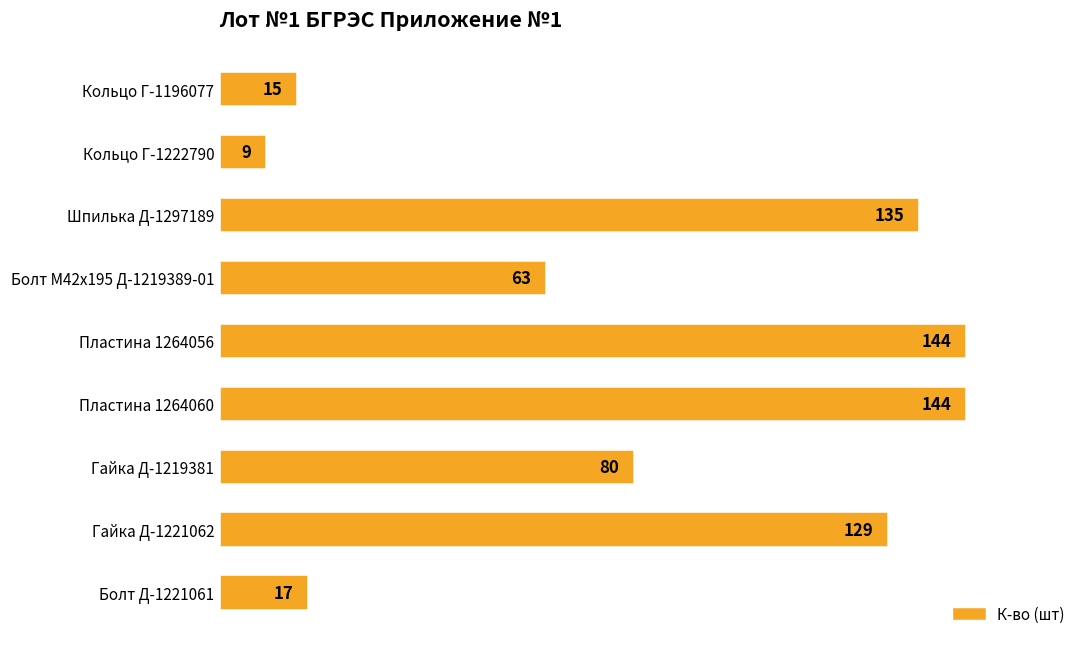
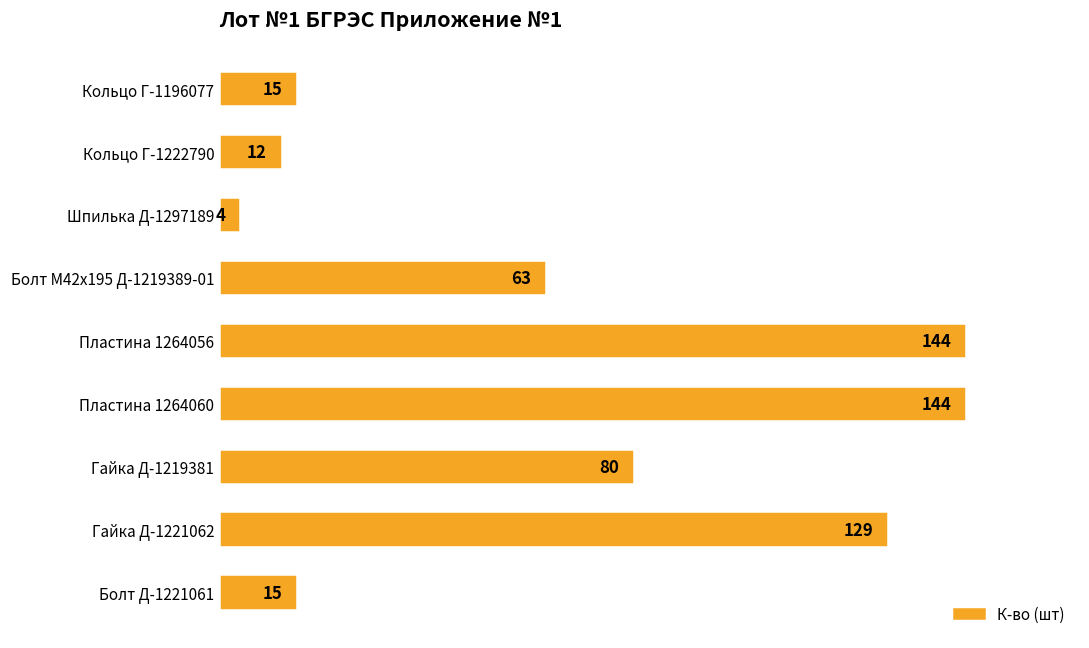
Кольцо Г-1222790: 9 -> 12
Шпилька Д-1297189: 135 -> 4
Болт Д-1221061: 17 -> 15
